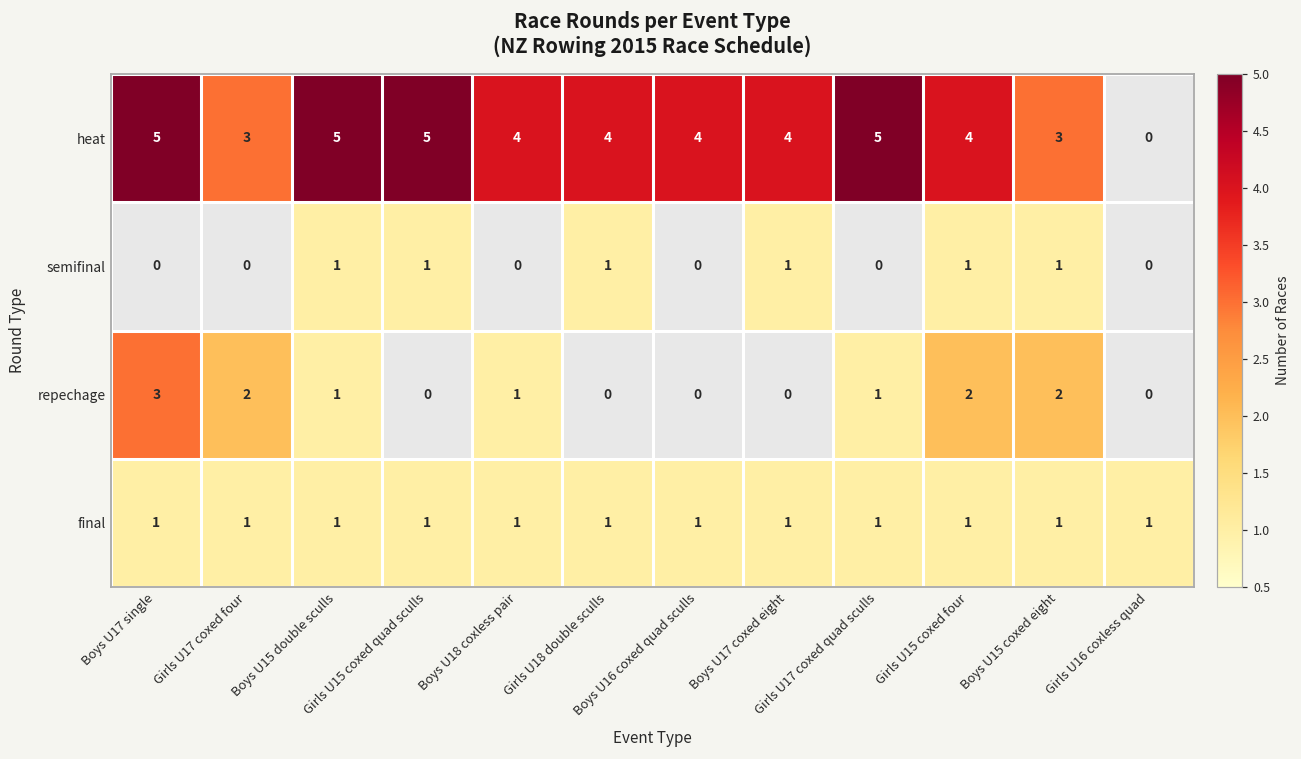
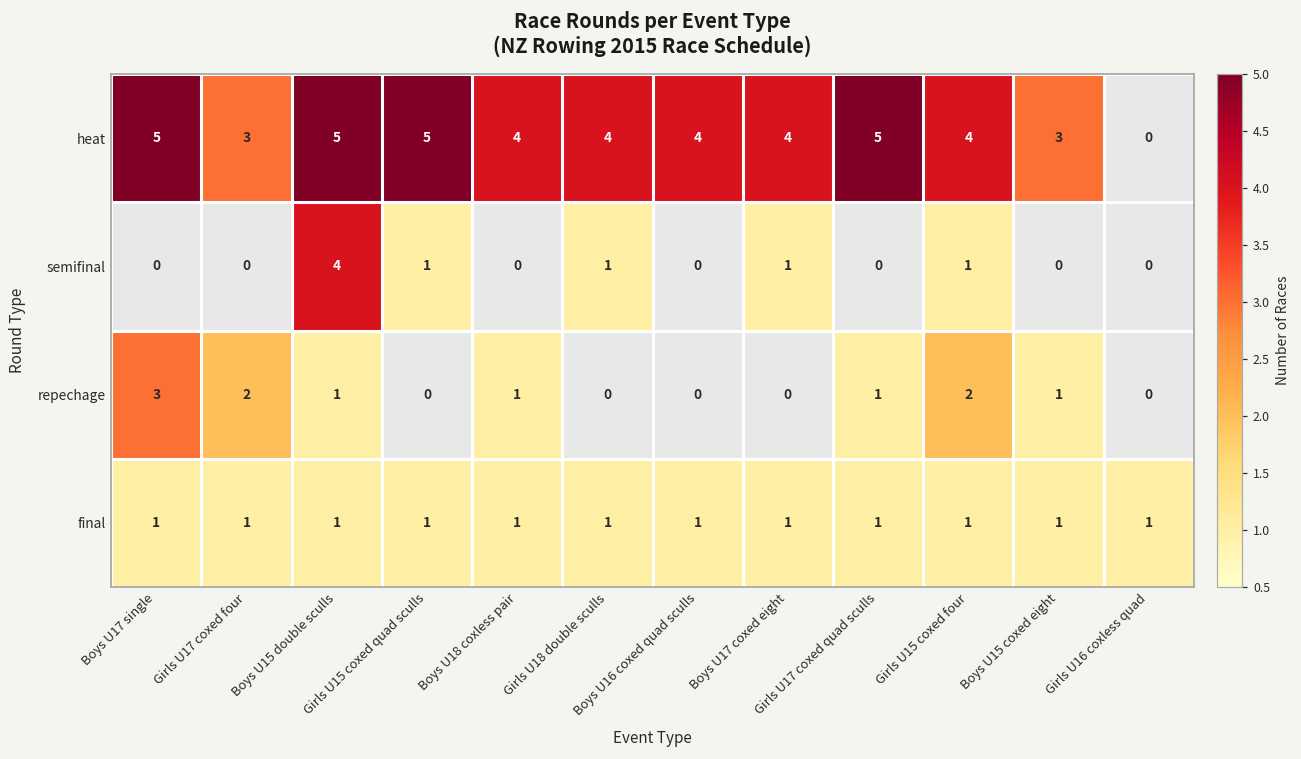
semifinal, Boys U15 double sculls: 1 -> 4
semifinal, Boys U15 coxed eight: 1 -> 0
repechage, Boys U15 coxed eight: 2 -> 1
